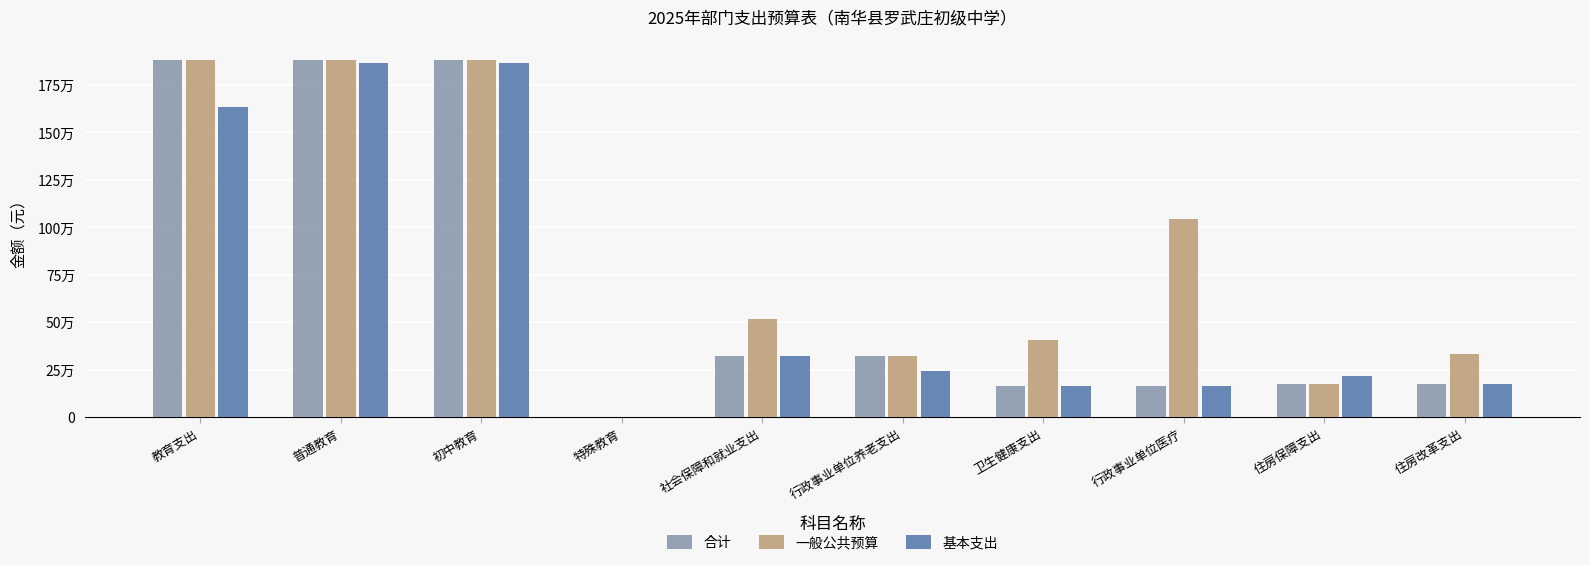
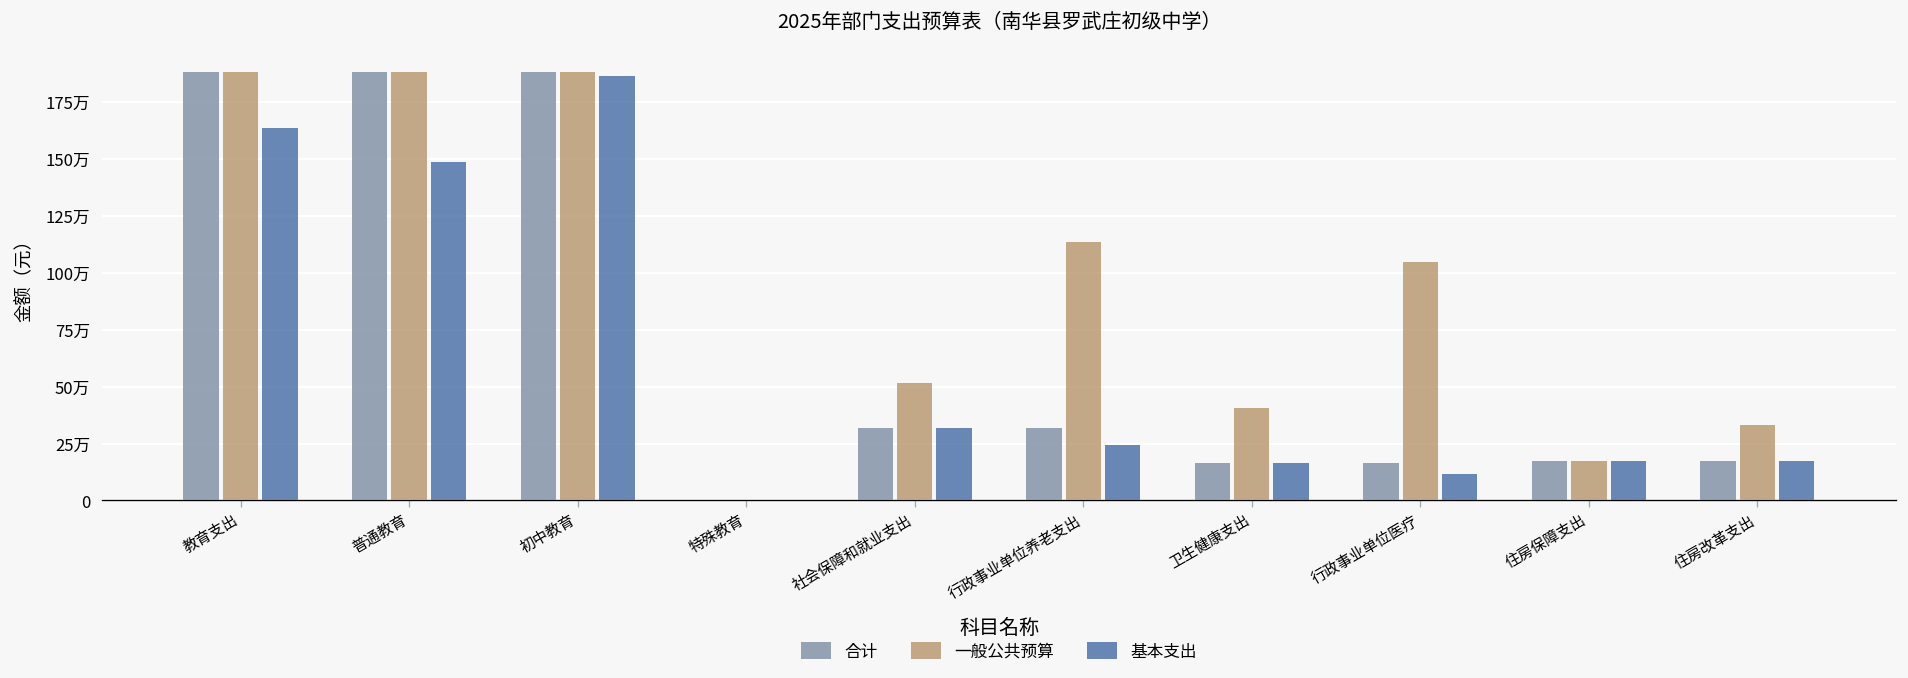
基本支出, 普通教育: 186万 -> 149万
一般公共预算, 行政事业单位养老支出: 32万 -> 113万
基本支出, 行政事业单位医疗: 17万 -> 12万
基本支出, 住房保障支出: 22万 -> 17万
